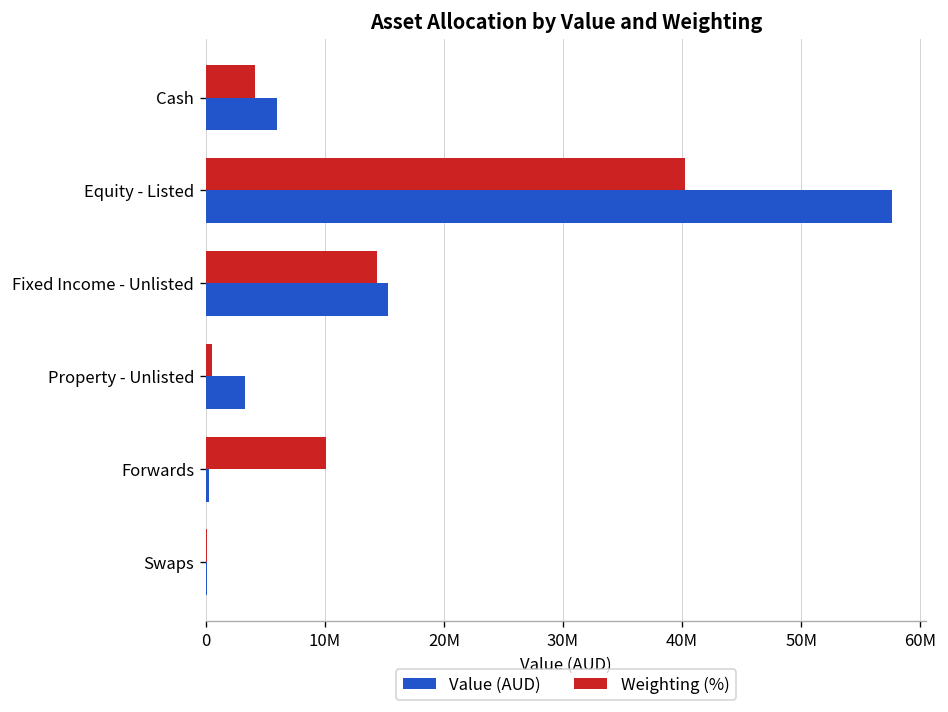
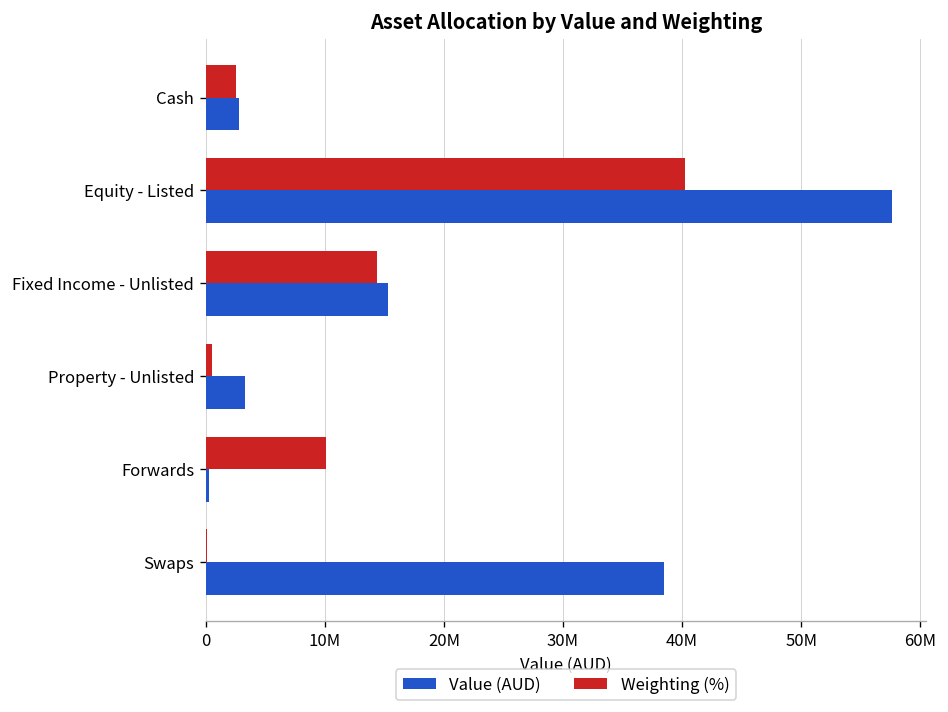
Weighting (%), Cash: 4000000 -> 3000000
Value (AUD), Cash: 6000000 -> 3000000
Value (AUD), Swaps: 0 -> 38000000
